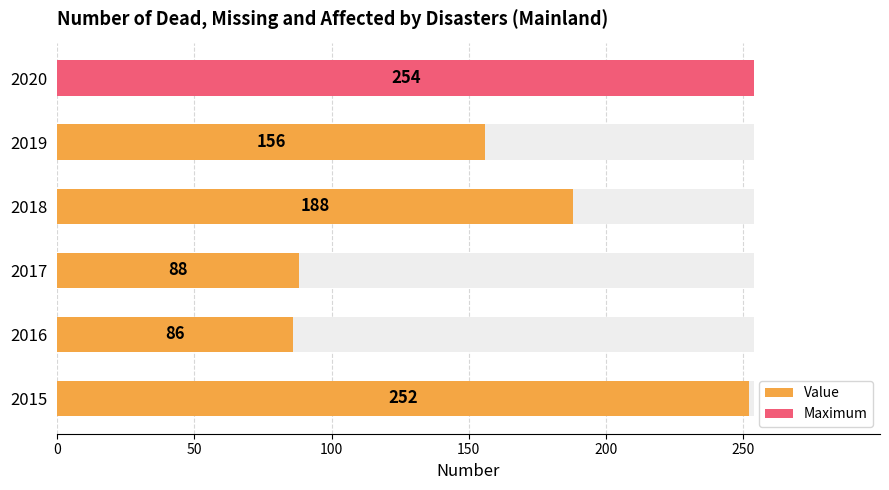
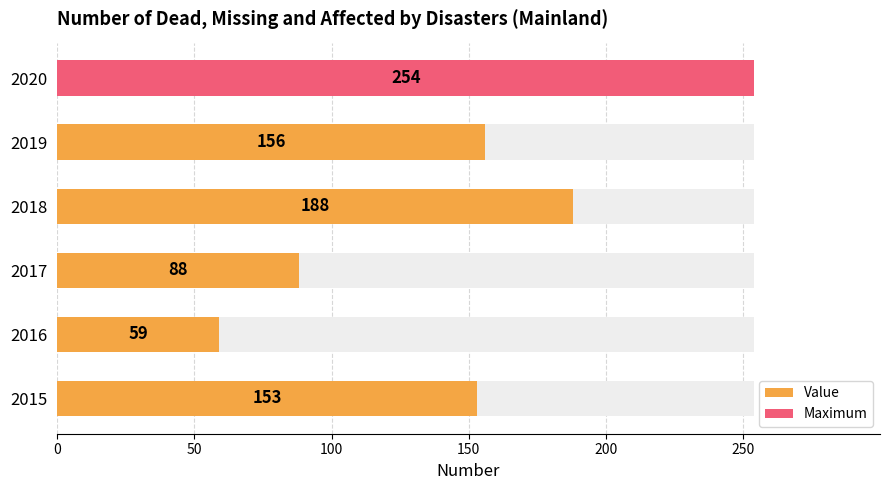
Value, 2016: 86 -> 59
Value, 2015: 252 -> 153
